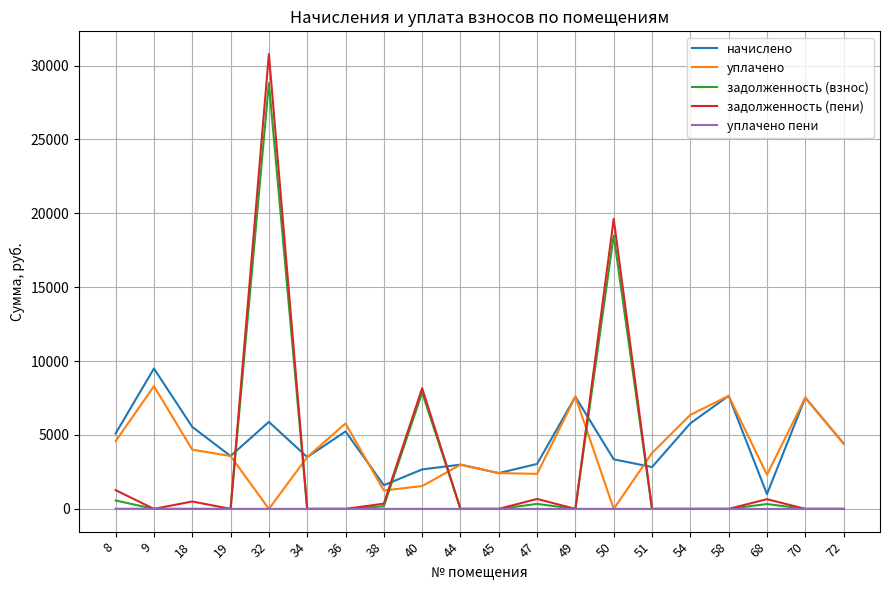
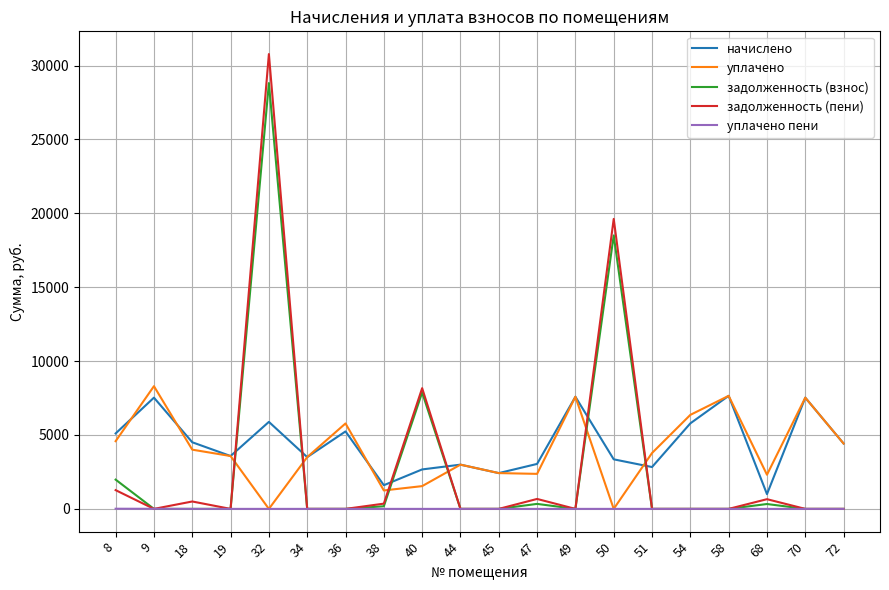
задолженность (взнос), 8: 600 -> 2000
начислено, 9: 9500 -> 7500
начислено, 18: 5500 -> 4500
